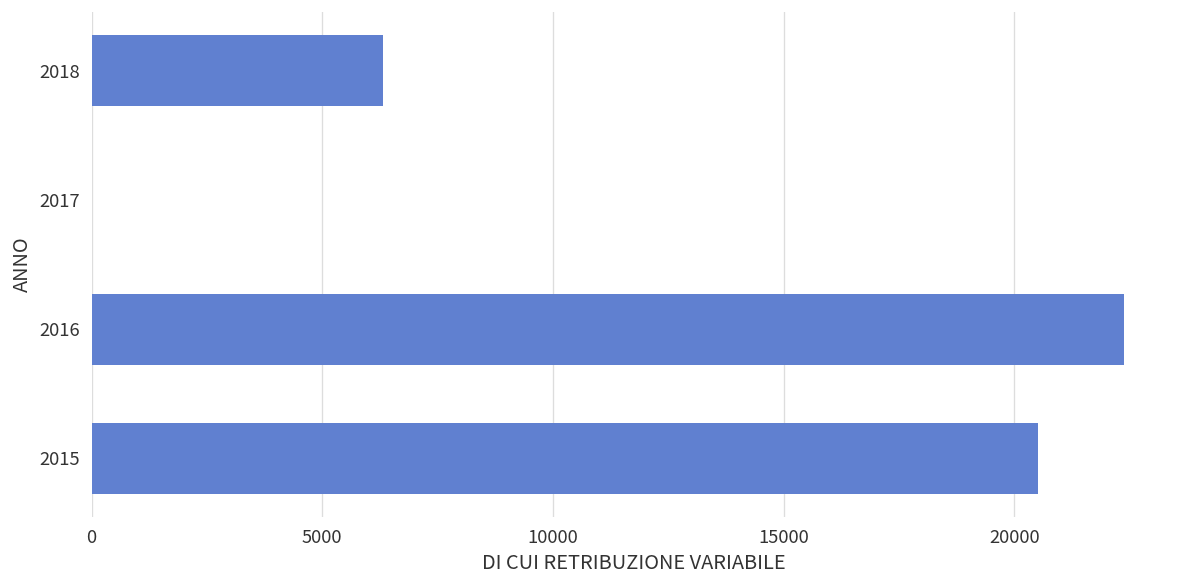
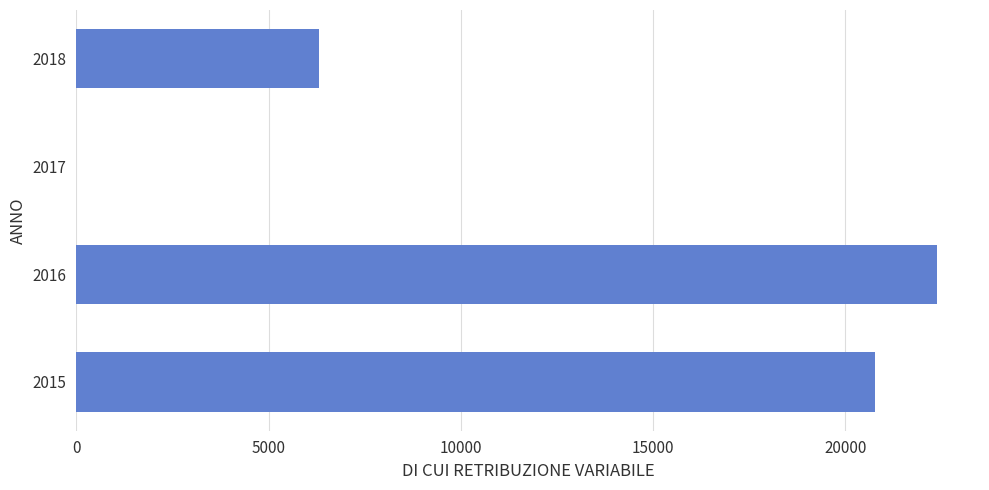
2015: 20500 -> 20800
